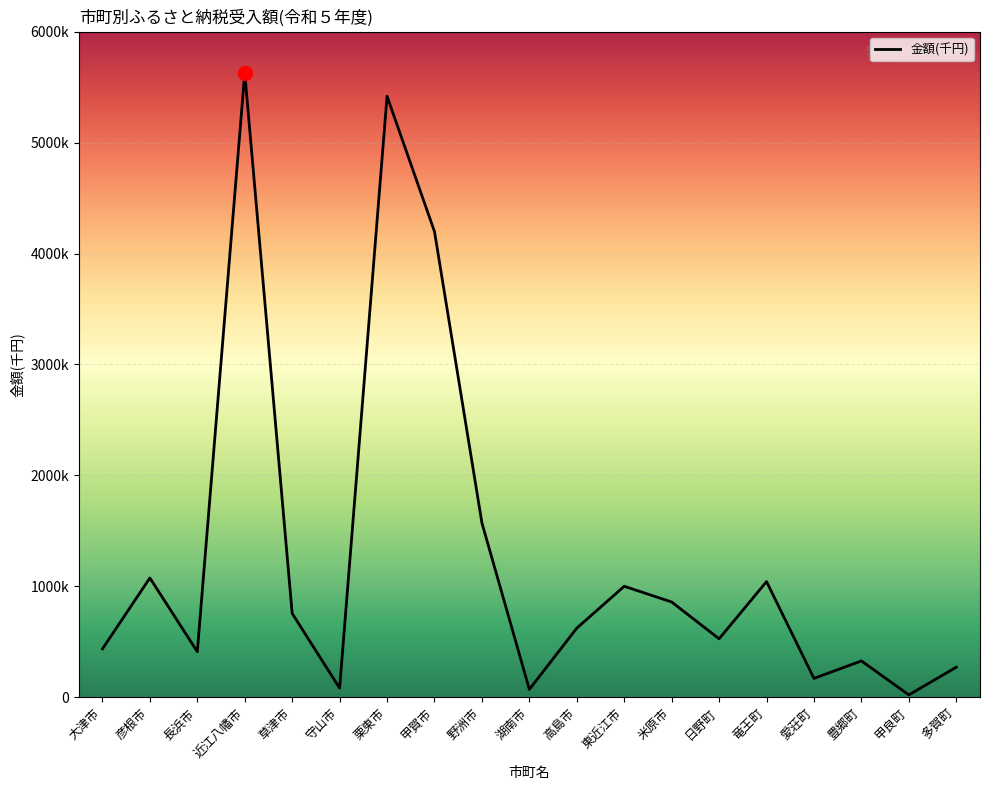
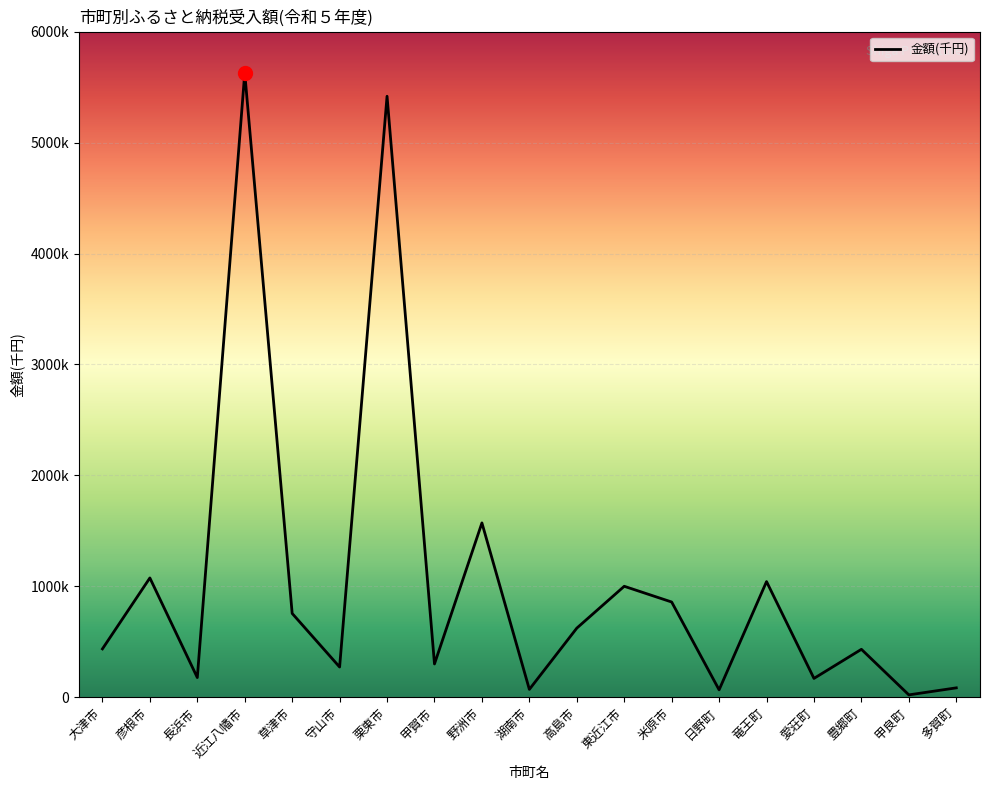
金額(千円), 長浜市: 410000 -> 180000
金額(千円), 守山市: 80000 -> 270000
金額(千円), 甲賀市: 4200000 -> 300000
金額(千円), 日野町: 530000 -> 70000
金額(千円), 豊郷町: 330000 -> 430000
金額(千円), 多賀町: 270000 -> 90000
